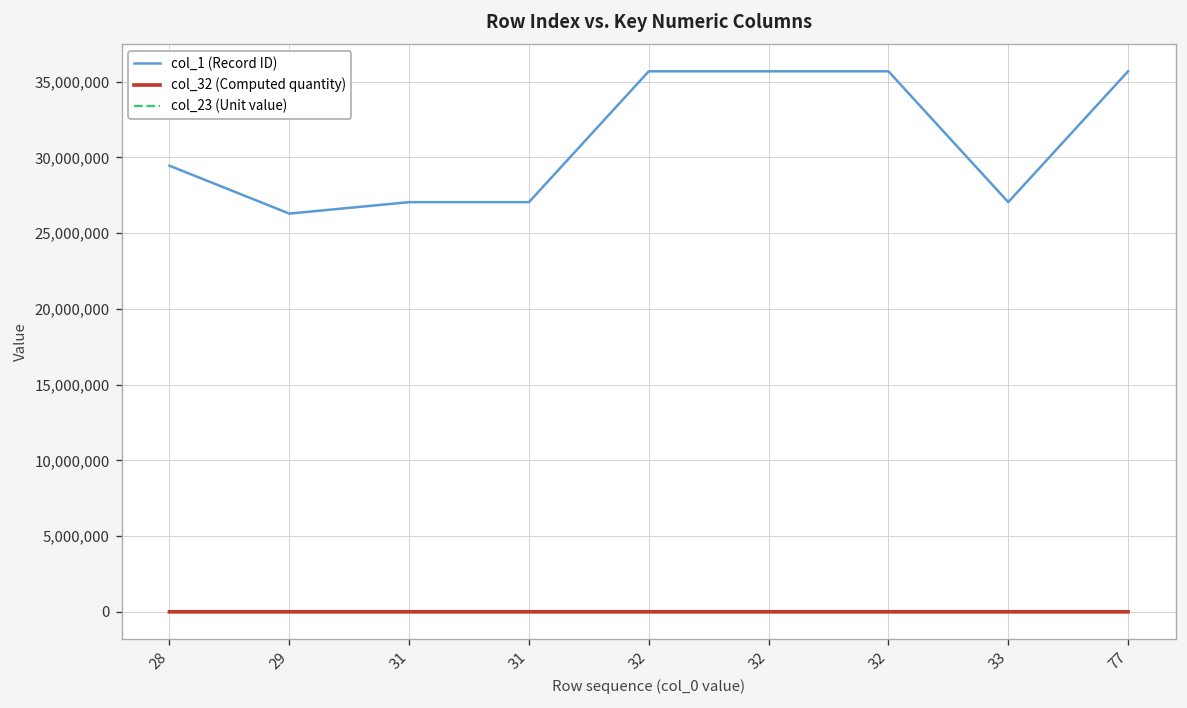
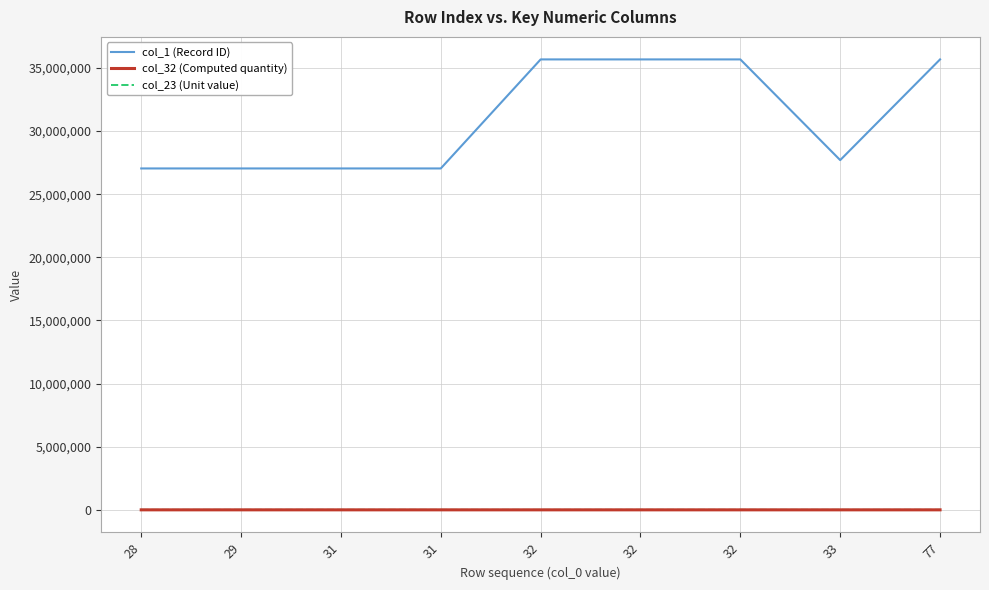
col_1 (Record ID), 28: 29,400,000 -> 27,000,000
col_1 (Record ID), 29: 26,300,000 -> 27,000,000
col_1 (Record ID), 33: 27,000,000 -> 27,700,000
